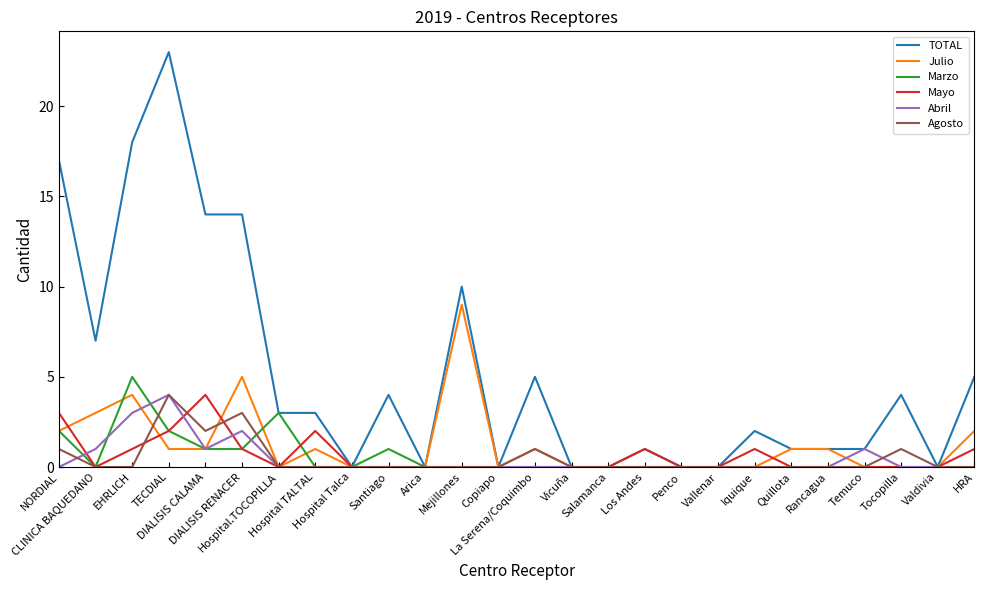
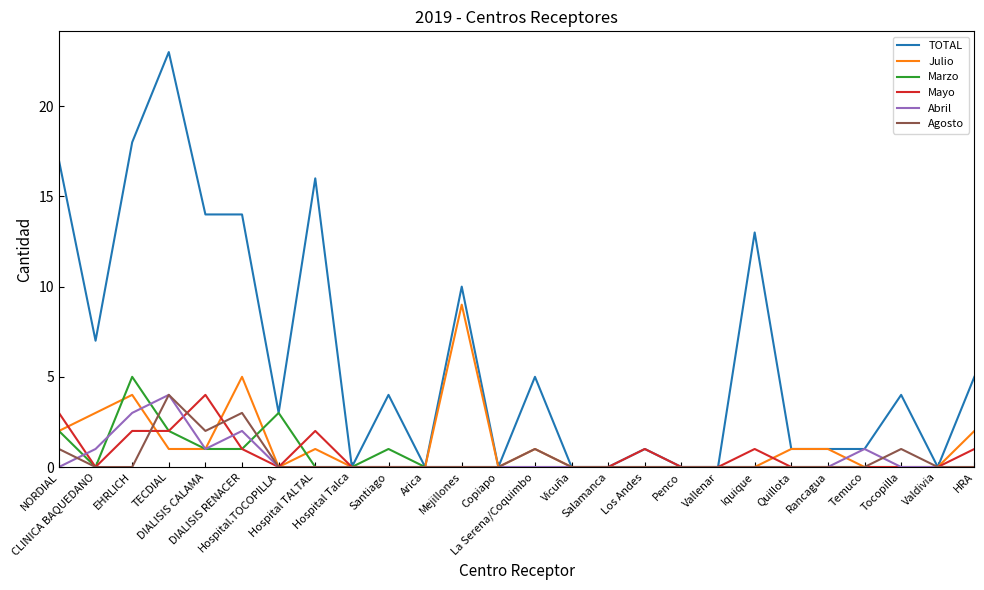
Mayo, EHRLICH: 1 -> 2
TOTAL, Hospital TALTAL: 3 -> 16
TOTAL, Iquique: 2 -> 13
